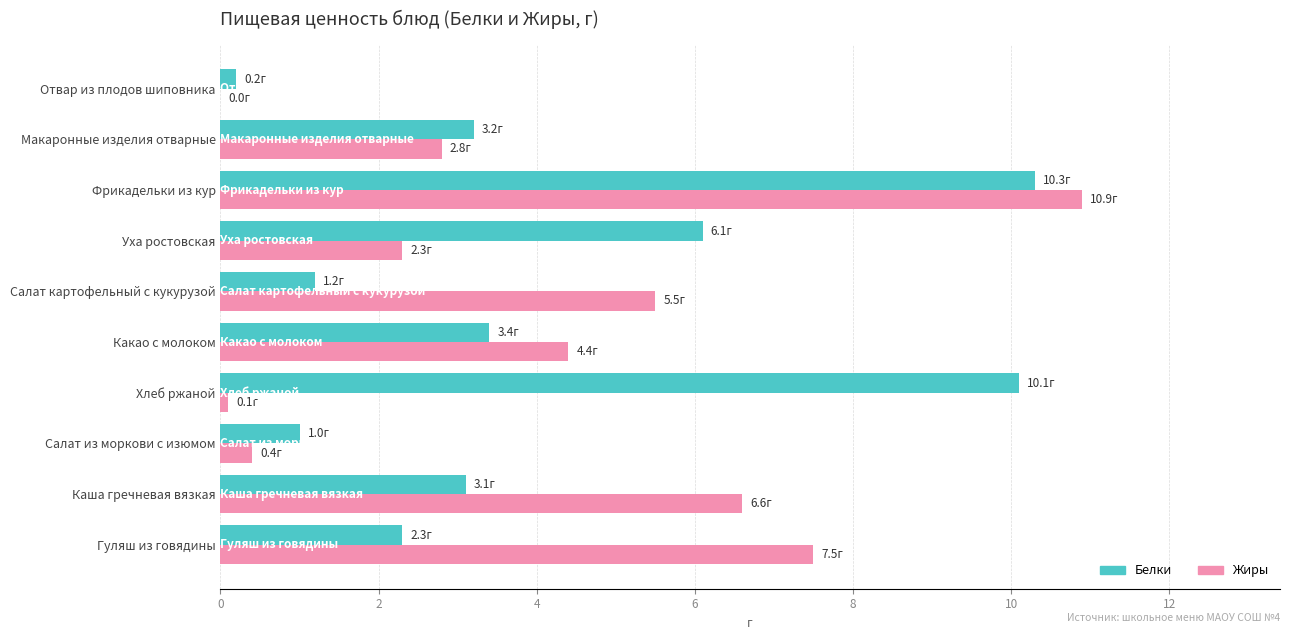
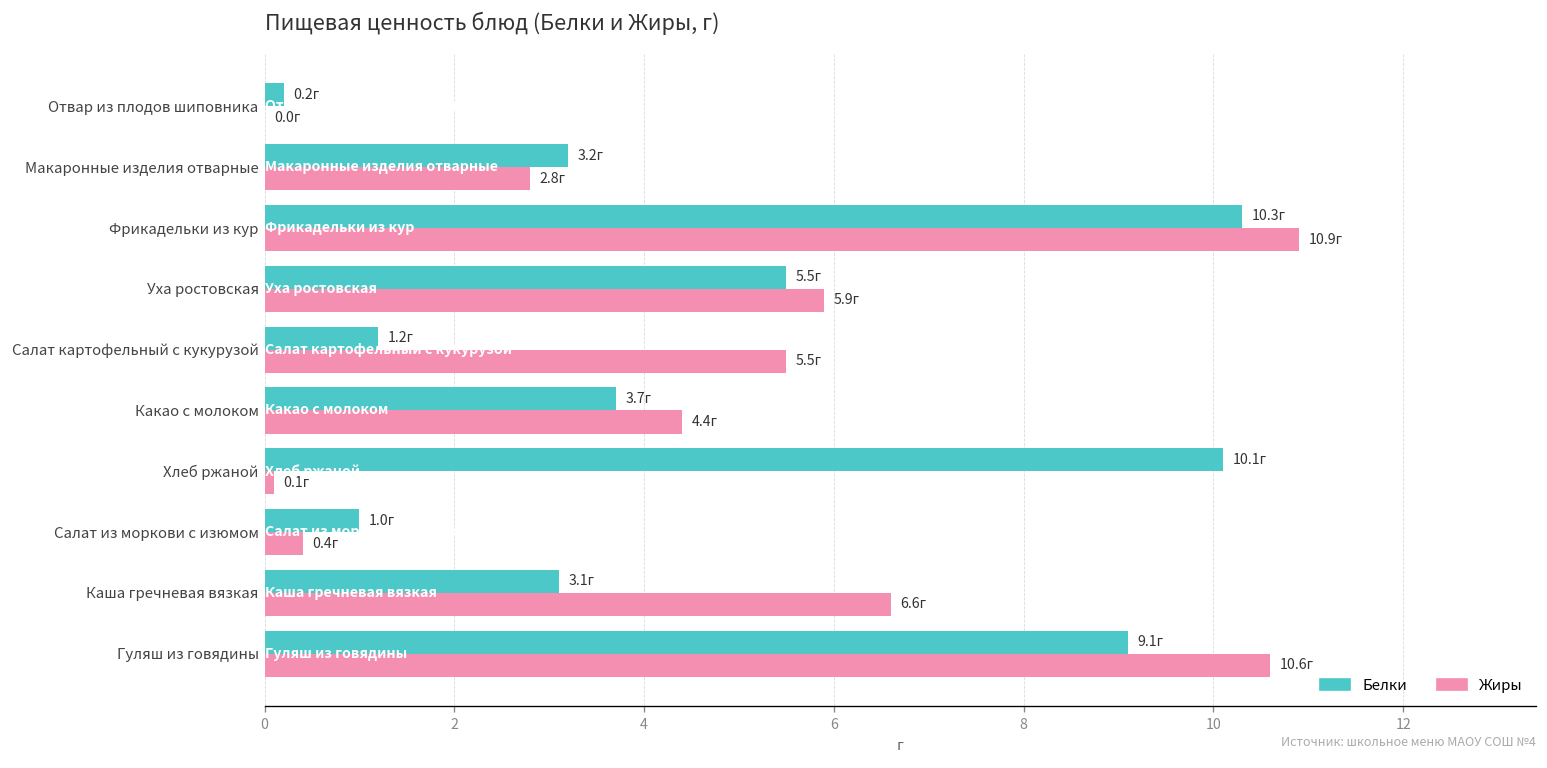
Белки, Уха ростовская: 6.1г -> 5.5г
Жиры, Уха ростовская: 2.3г -> 5.9г
Белки, Какао с молоком: 3.4г -> 3.7г
Белки, Гуляш из говядины: 2.3г -> 9.1г
Жиры, Гуляш из говядины: 7.5г -> 10.6г
